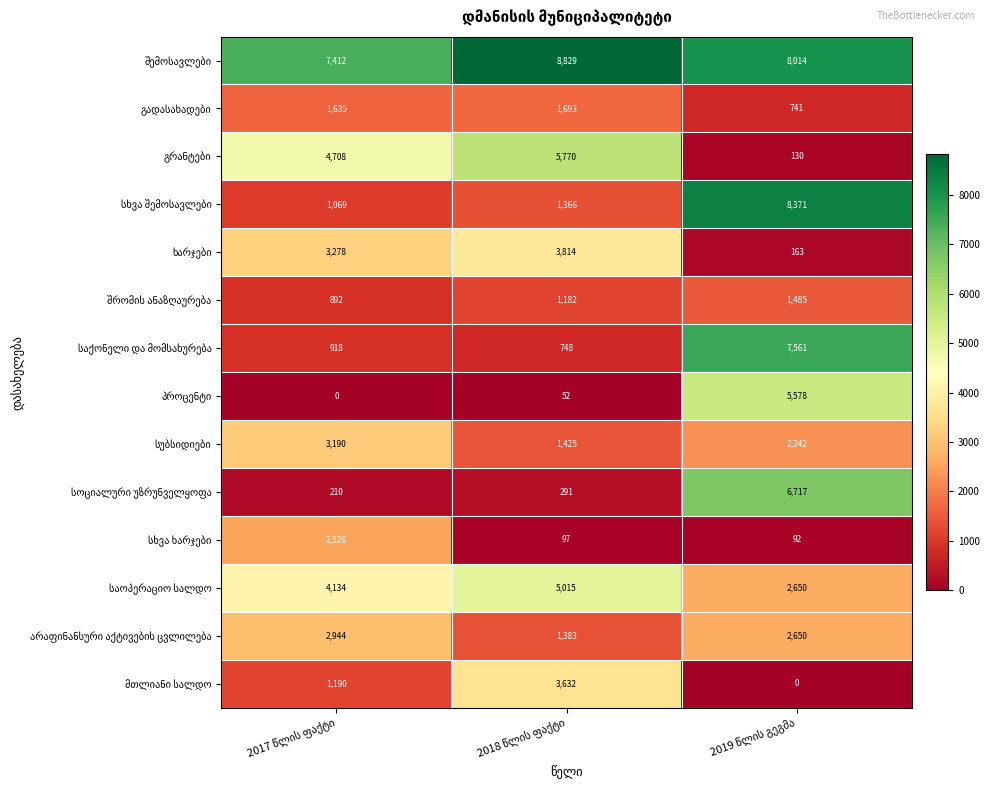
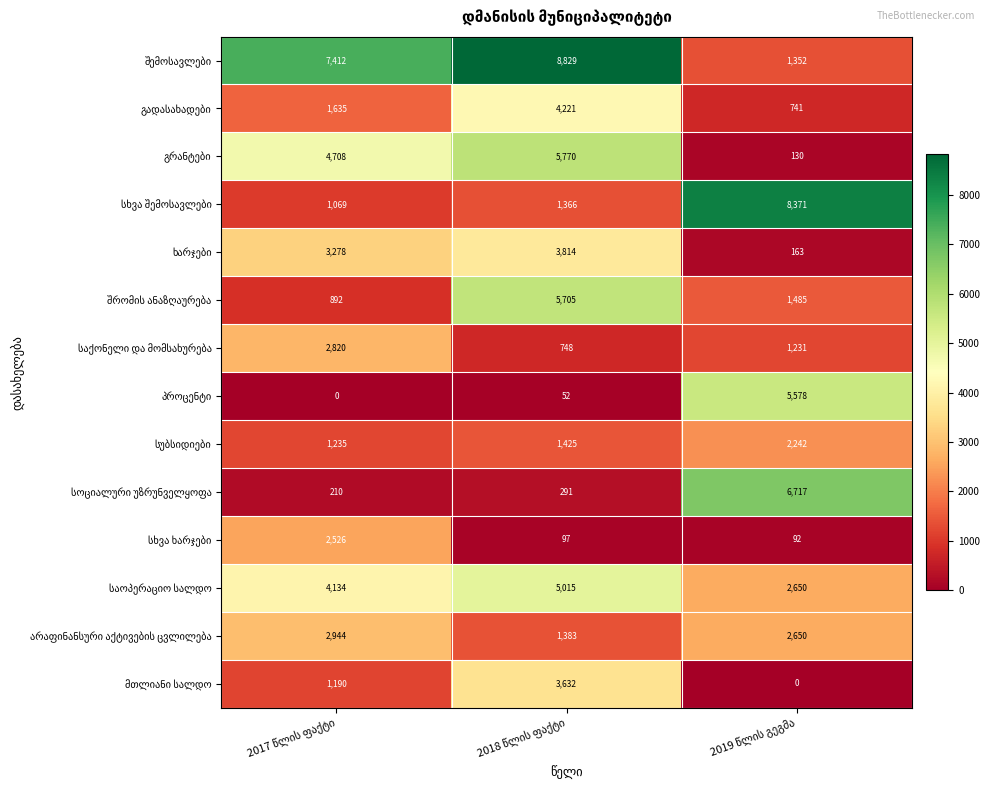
შემოსავლები, 2019 წლის გეგმა: 8,014 -> 1,352
გადასახადები, 2018 წლის ფაქტი: 1,693 -> 4,221
შრომის ანაზღაურება, 2018 წლის ფაქტი: 1,182 -> 5,705
საქონელი და მომსახურება, 2017 წლის ფაქტი: 918 -> 2,820
საქონელი და მომსახურება, 2019 წლის გეგმა: 7,561 -> 1,231
სუბსიდიები, 2017 წლის ფაქტი: 3,190 -> 1,235
